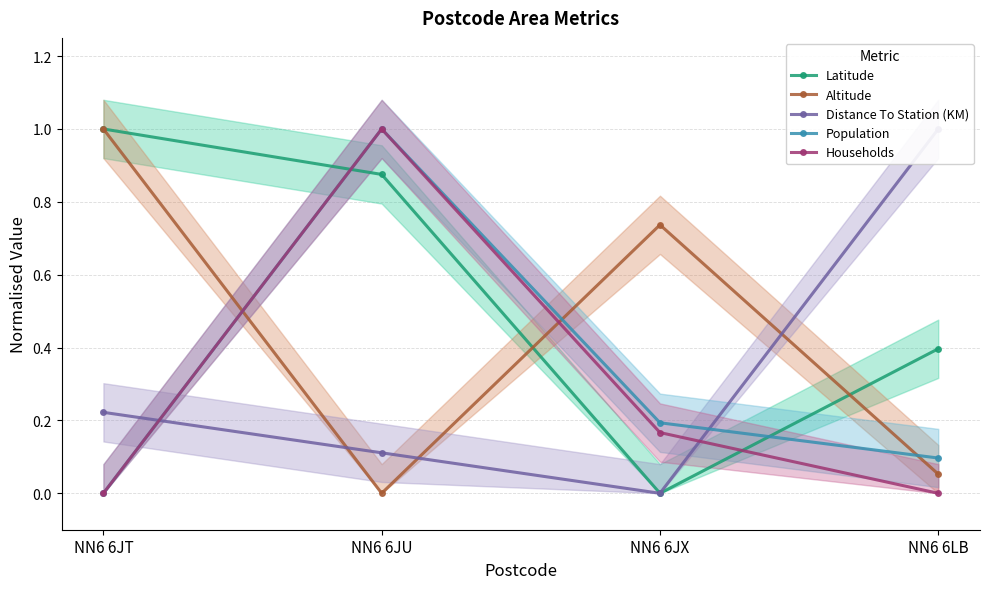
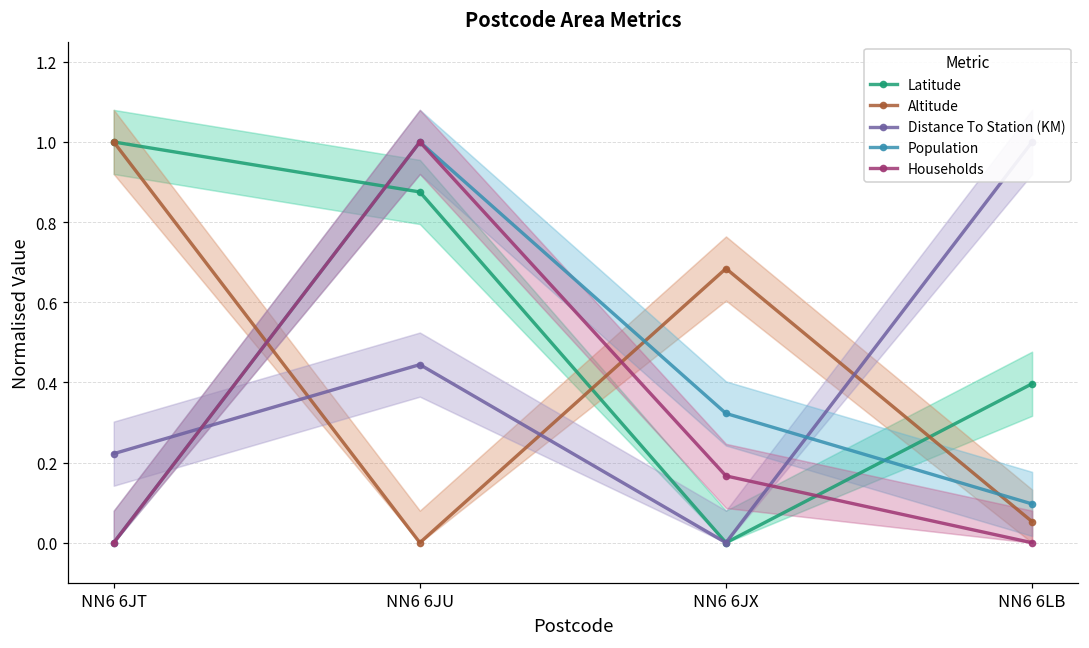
Distance To Station (KM), NN6 6JU: 0.11 -> 0.44
Altitude, NN6 6JX: 0.74 -> 0.68
Population, NN6 6JX: 0.19 -> 0.32
